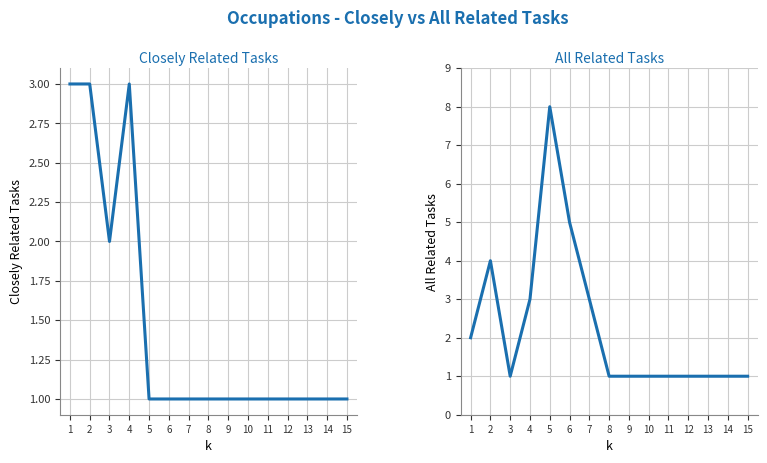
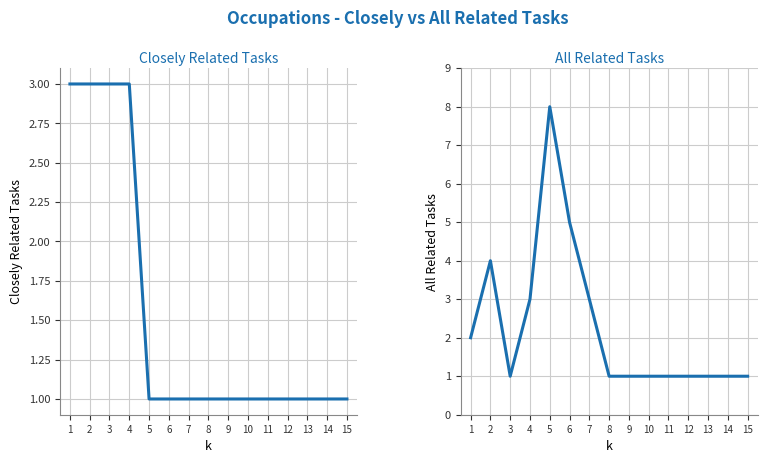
Closely Related Tasks, 3: 2 -> 3
